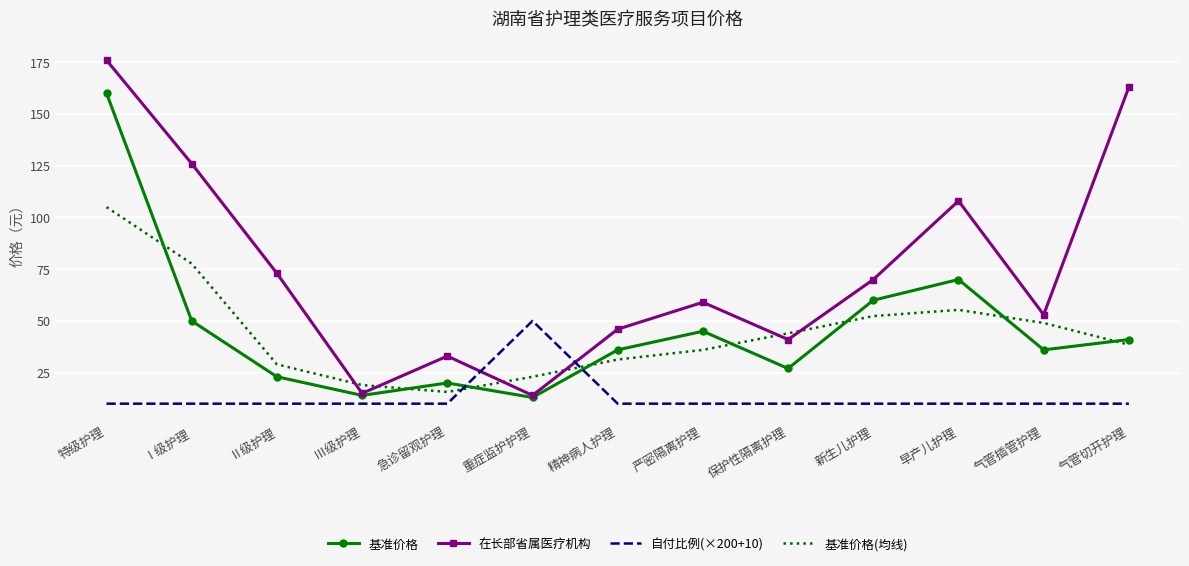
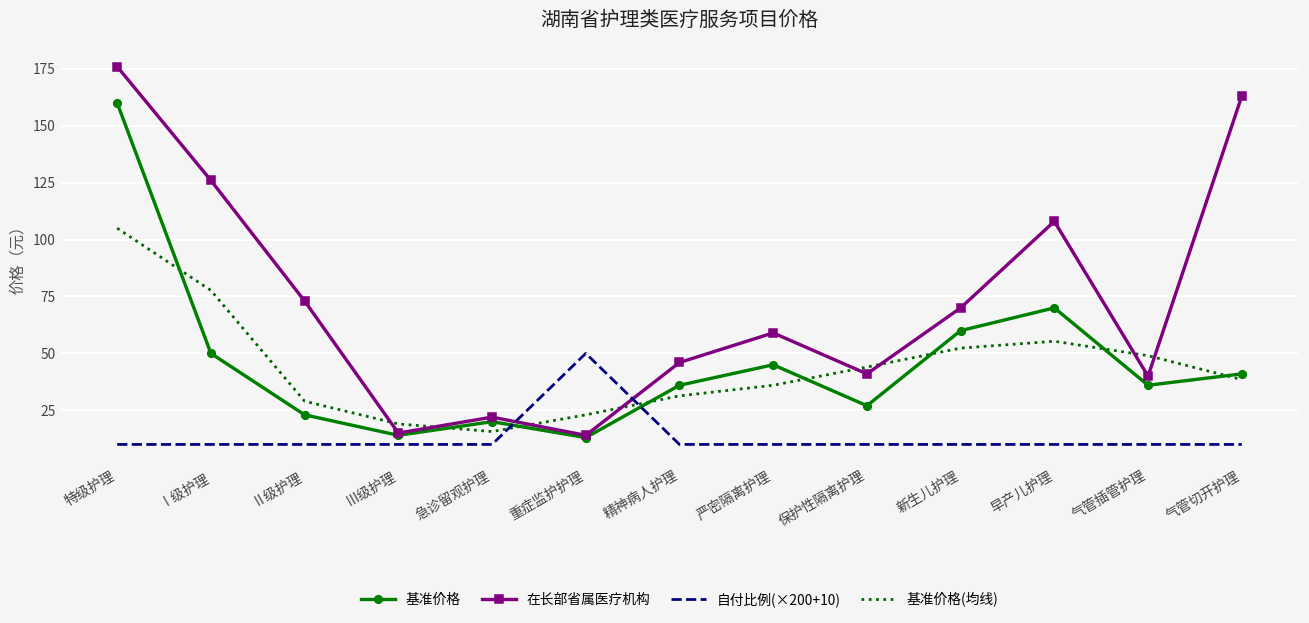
在长部省属医疗机构, 急诊留观护理: 33 -> 22
在长部省属医疗机构, 气管插管护理: 53 -> 40
